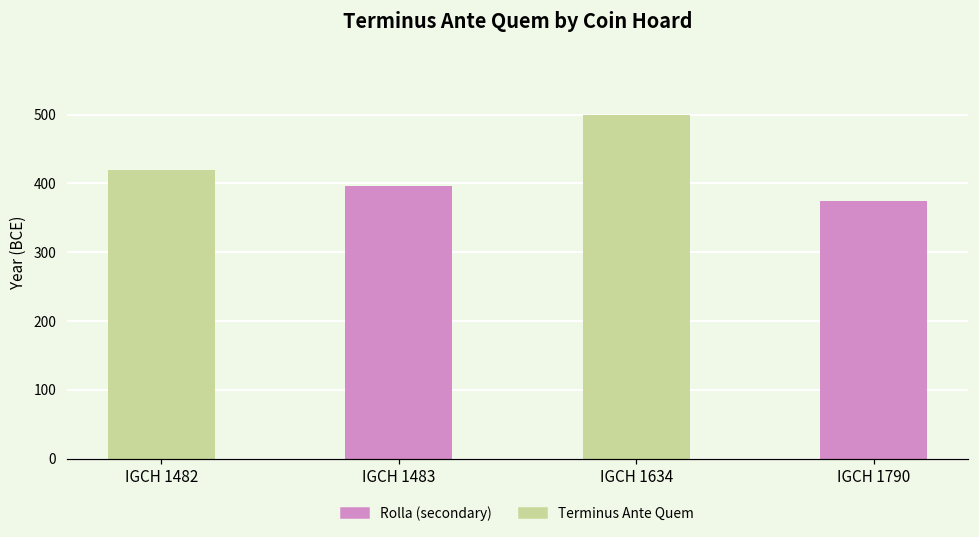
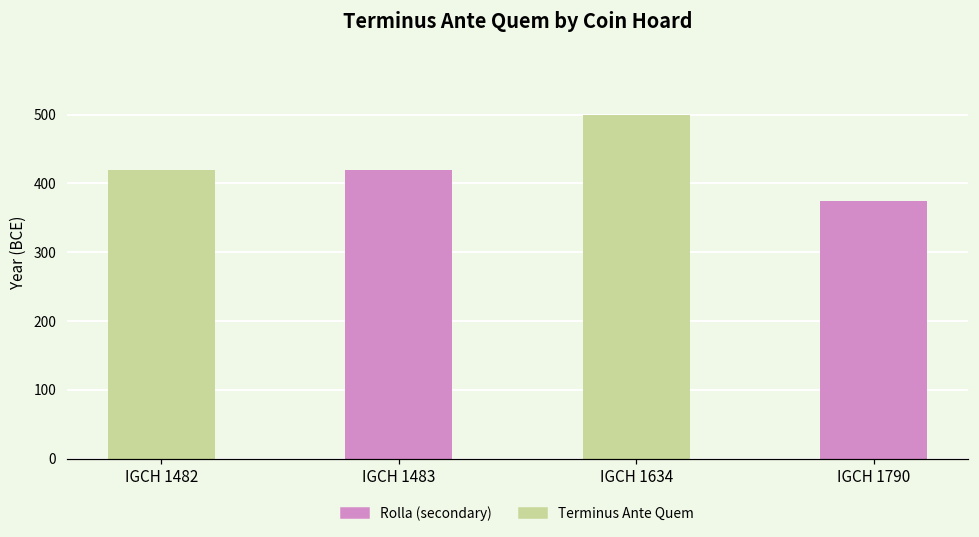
IGCH 1483: 400 -> 420
